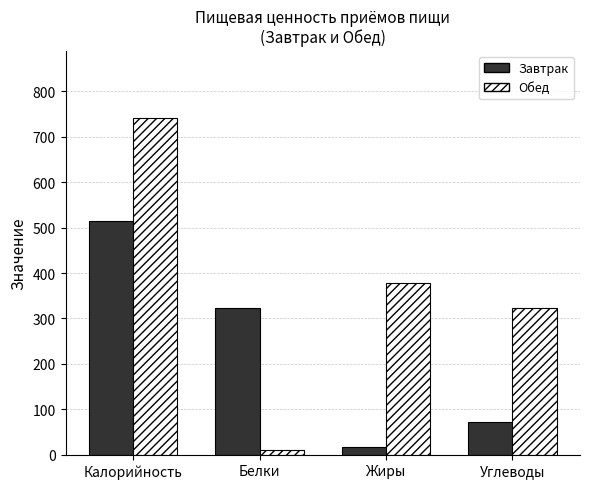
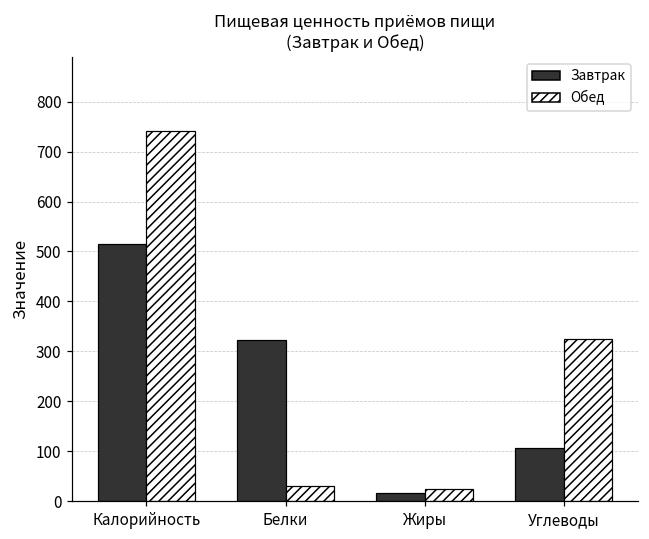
Обед, Белки: 10 -> 30
Обед, Жиры: 380 -> 30
Завтрак, Углеводы: 70 -> 110
